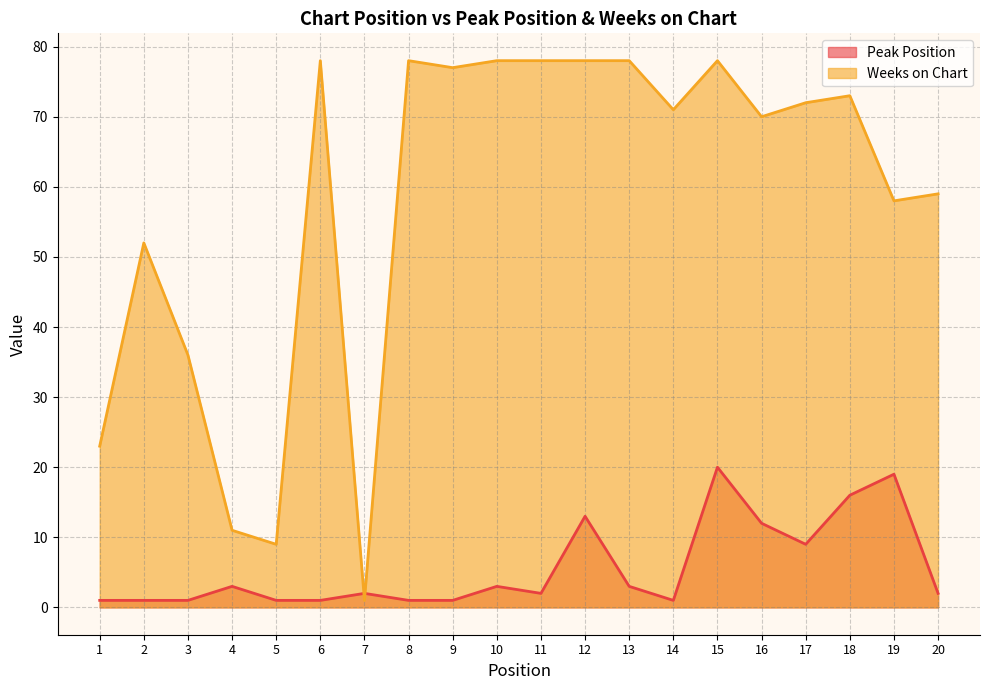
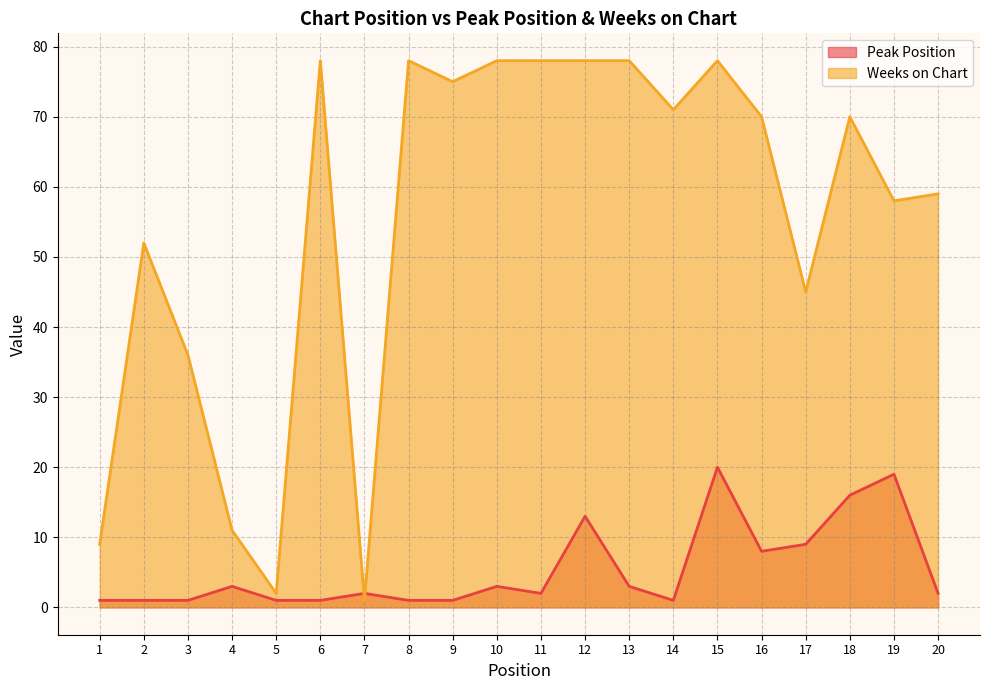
Weeks on Chart, 1: 23 -> 9
Weeks on Chart, 5: 9 -> 2
Weeks on Chart, 9: 77 -> 75
Peak Position, 16: 12 -> 8
Weeks on Chart, 17: 72 -> 45
Weeks on Chart, 18: 73 -> 70
